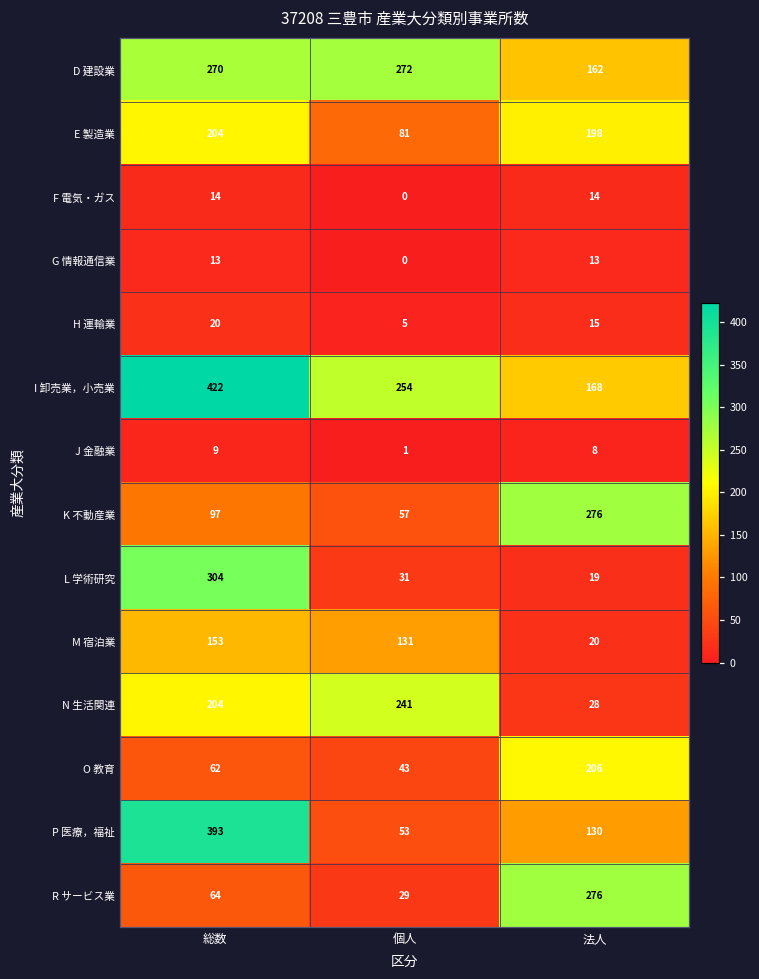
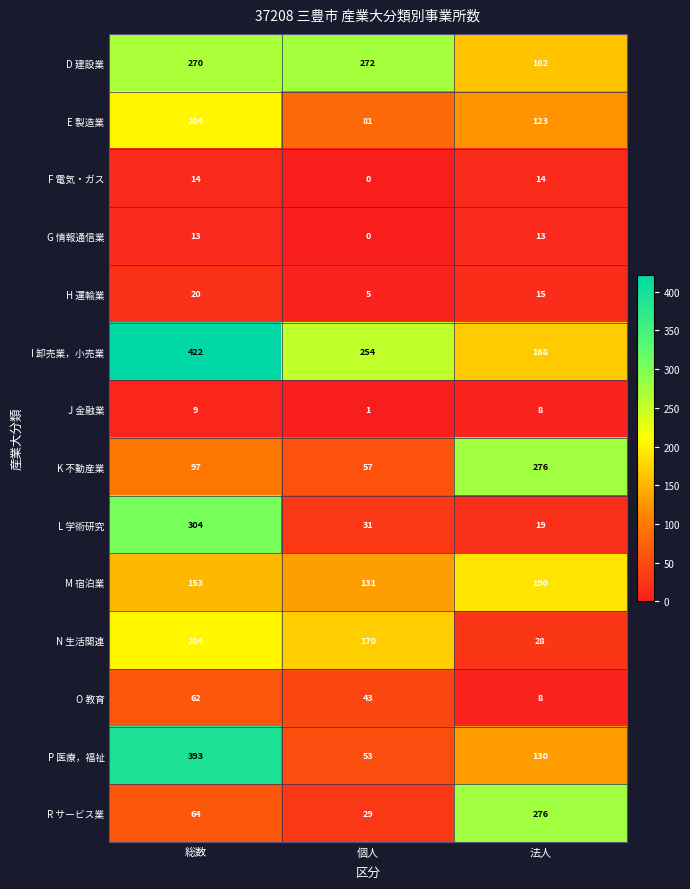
E 製造業, 法人: 198 -> 123
M 宿泊業, 法人: 20 -> 190
N 生活関連, 個人: 241 -> 170
O 教育, 法人: 206 -> 8
